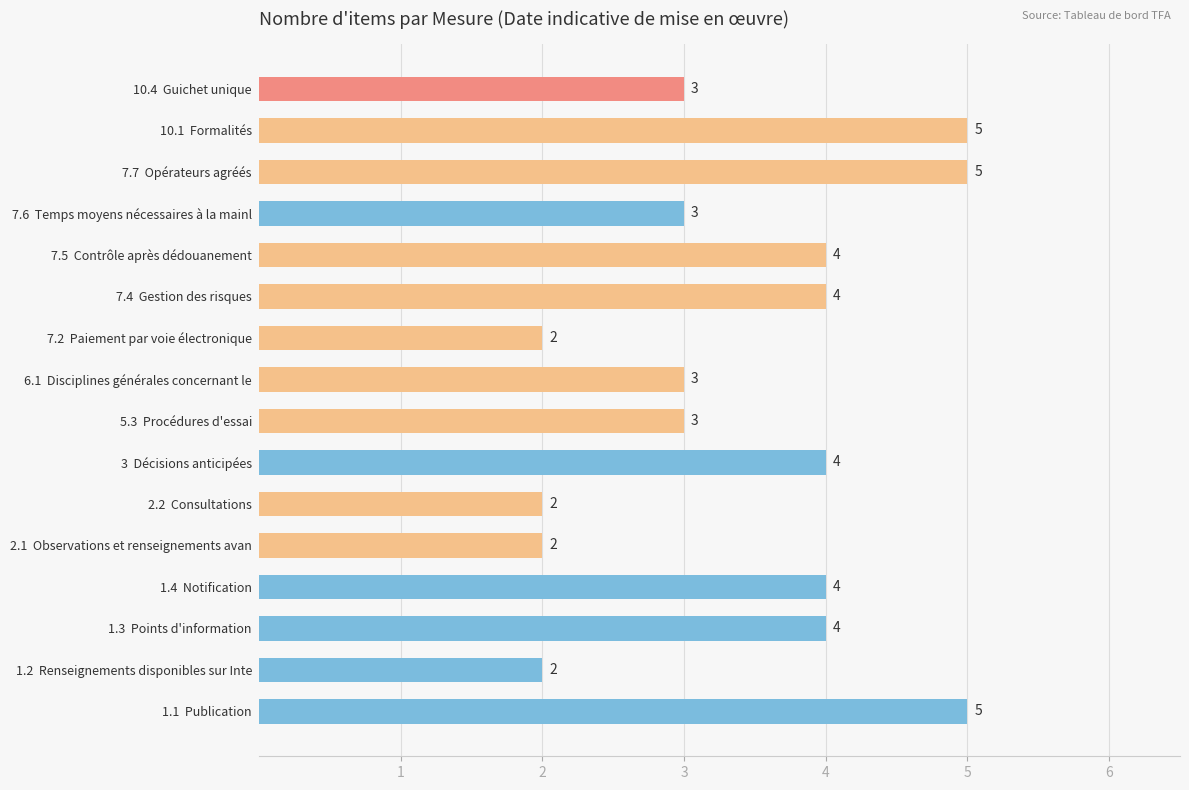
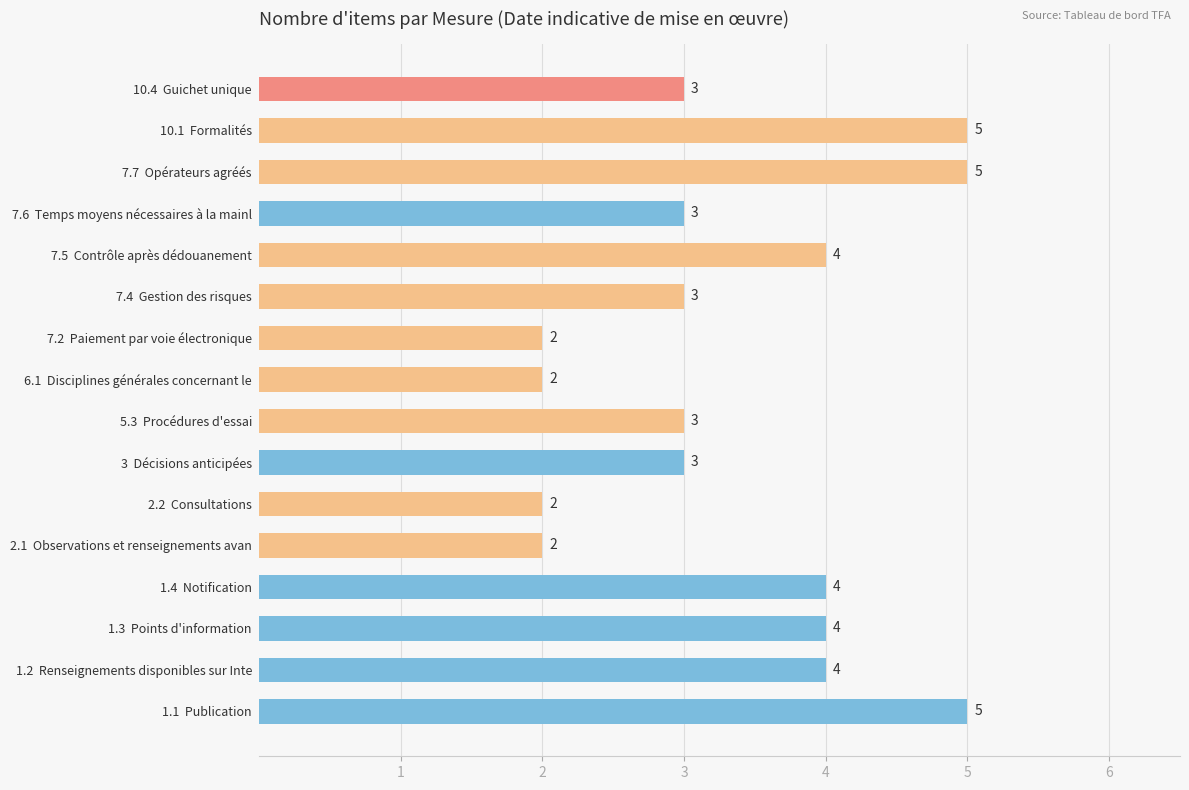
7.4 Gestion des risques: 4 -> 3
6.1 Disciplines générales concernant le: 3 -> 2
3 Décisions anticipées: 4 -> 3
1.2 Renseignements disponibles sur Inte: 2 -> 4
